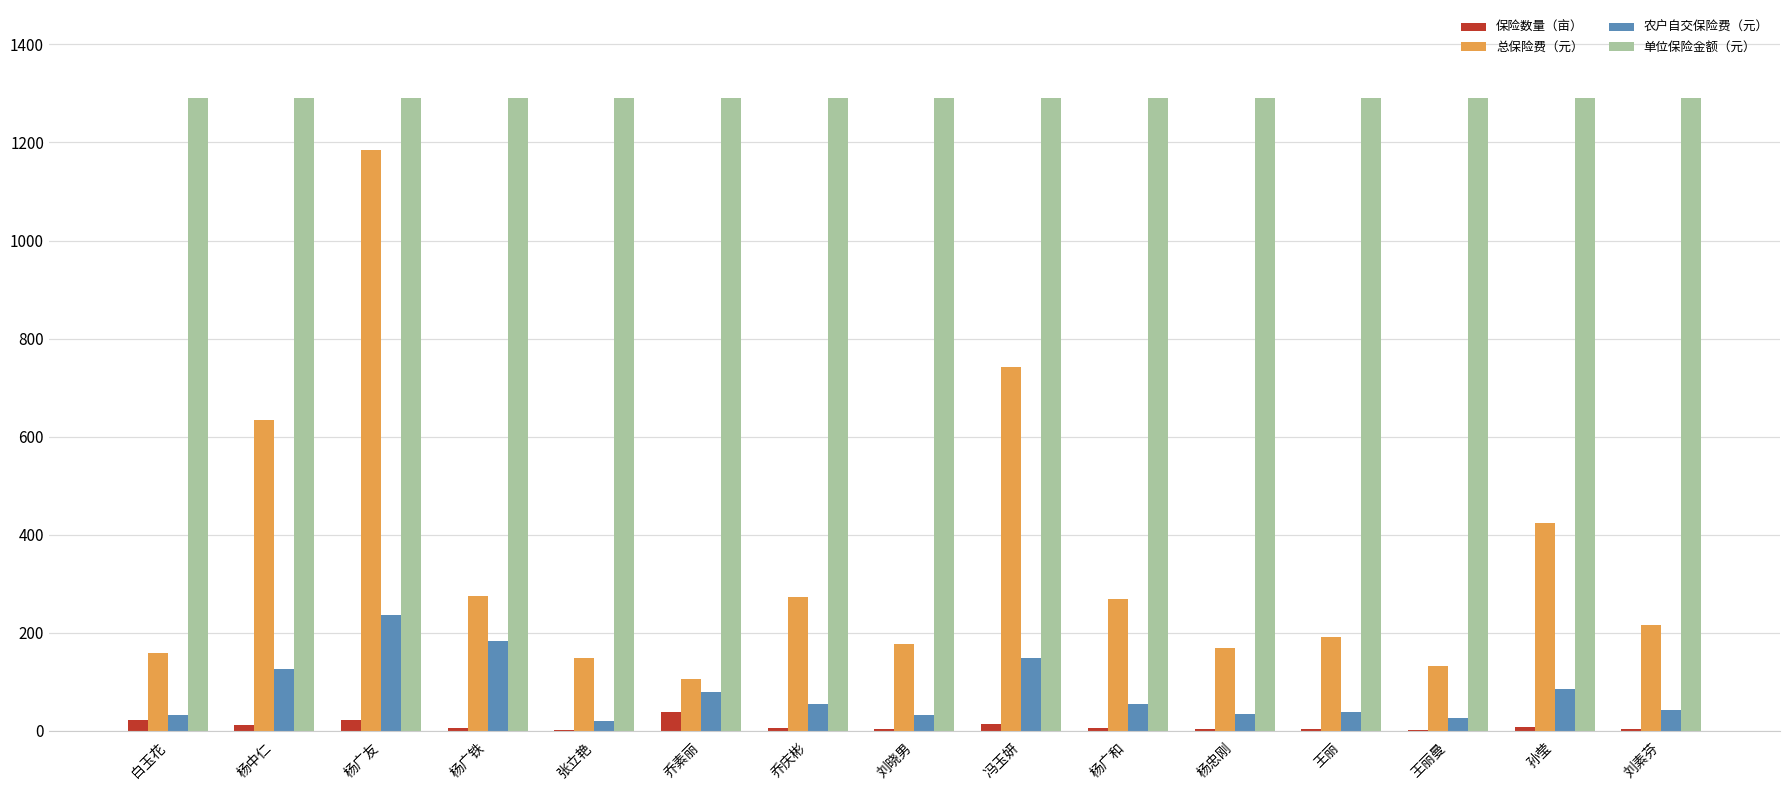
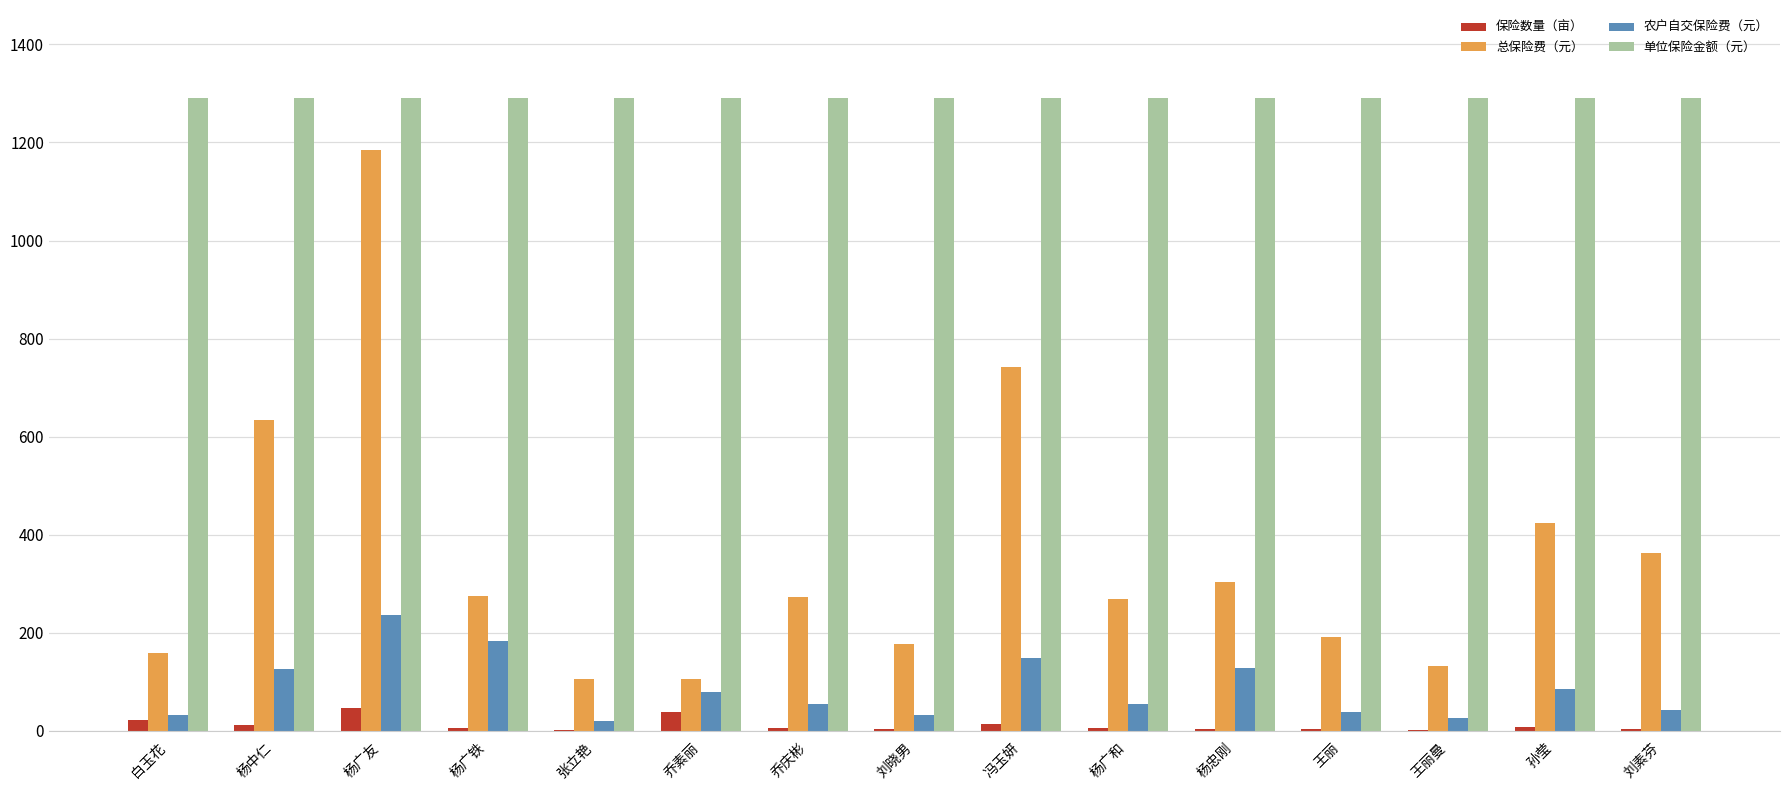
保险数量（亩）, 杨广友: 20 -> 50
总保险费（元）, 张立艳: 150 -> 110
总保险费（元）, 杨忠刚: 170 -> 300
农户自交保险费（元）, 杨忠刚: 30 -> 130
总保险费（元）, 刘素芬: 220 -> 360
